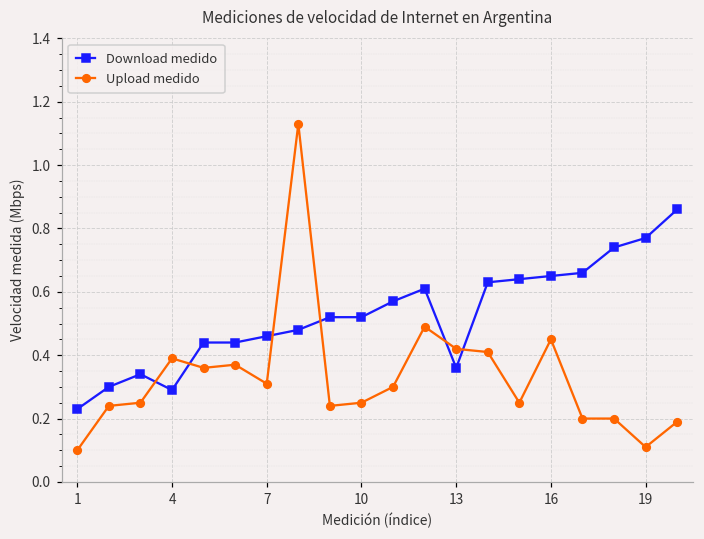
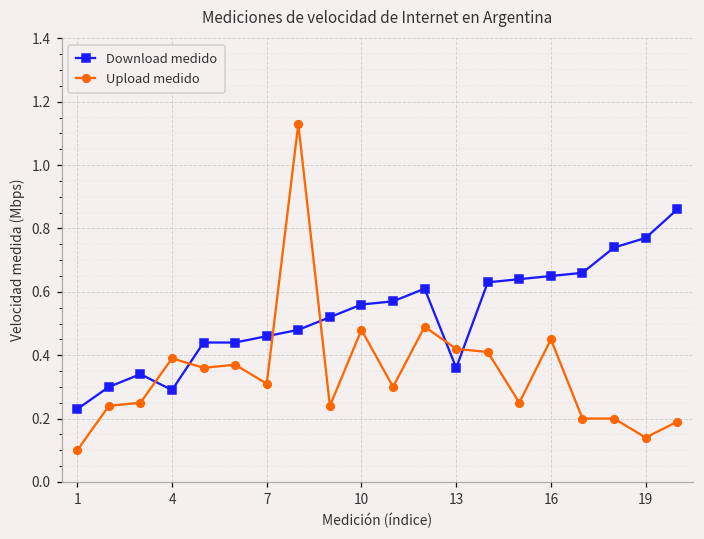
Download medido, 10: 0.52 -> 0.56
Upload medido, 10: 0.25 -> 0.48
Upload medido, 19: 0.11 -> 0.14
